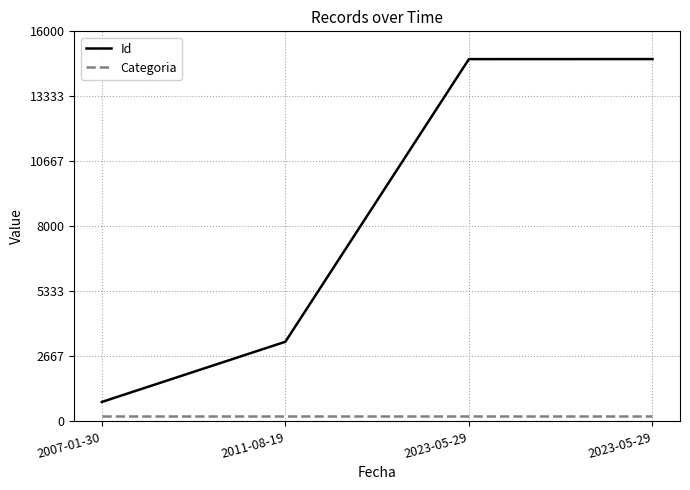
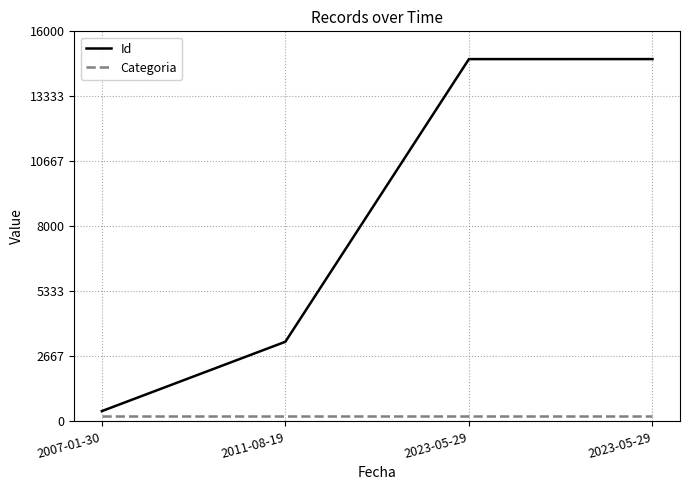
Id, 2007-01-30: 800 -> 400
